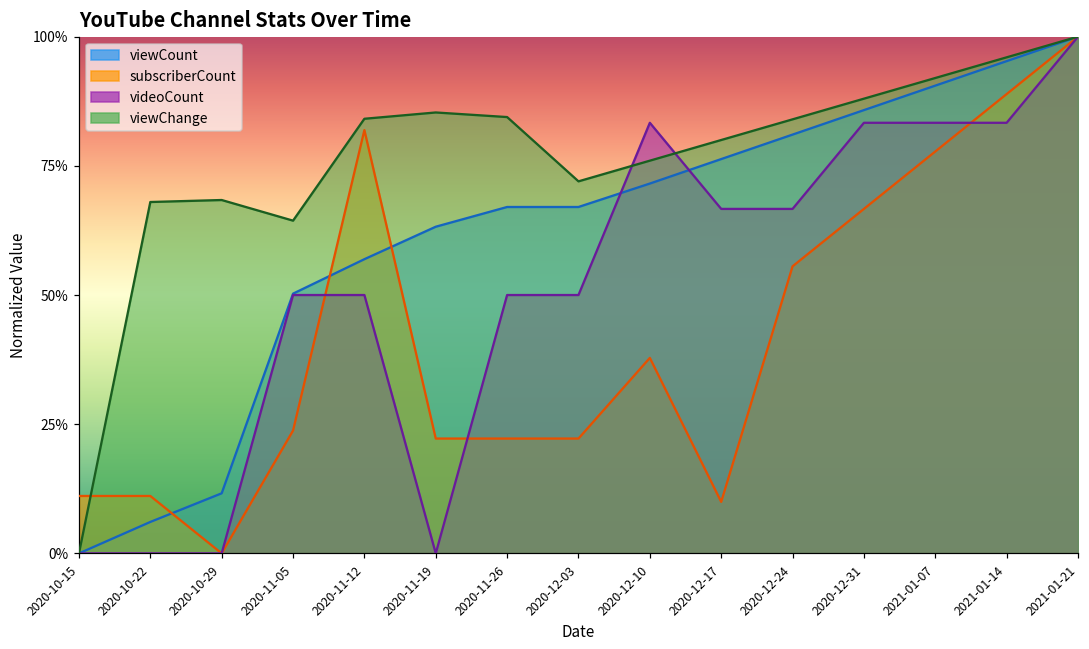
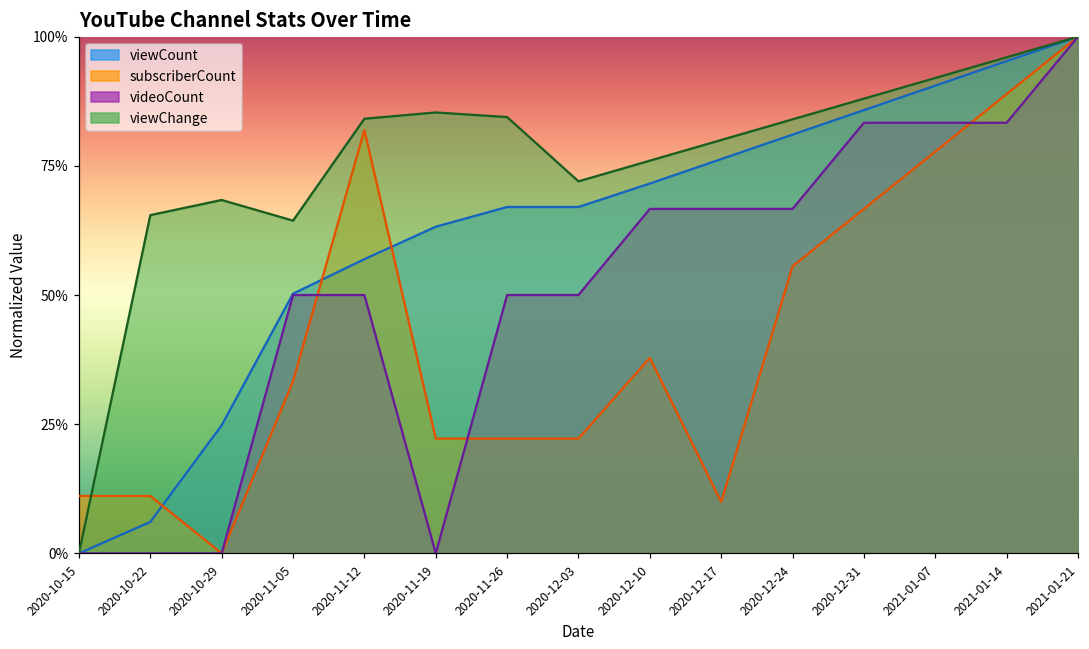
viewChange, 2020-10-22: 68% -> 65%
viewCount, 2020-10-29: 12% -> 25%
subscriberCount, 2020-11-05: 24% -> 33%
videoCount, 2020-12-10: 83% -> 67%
